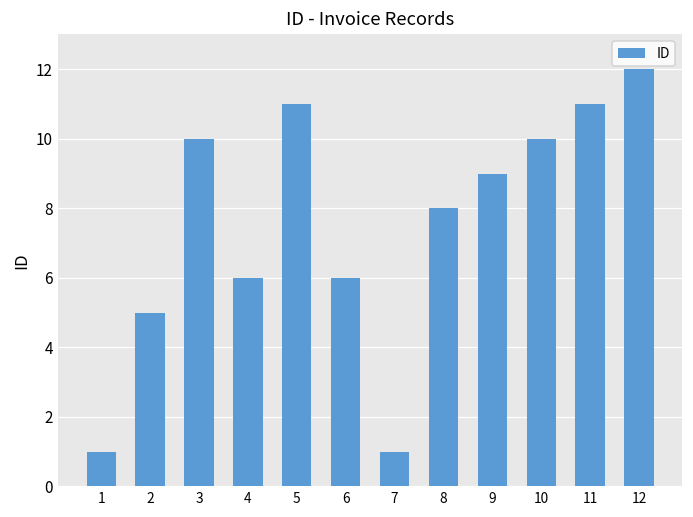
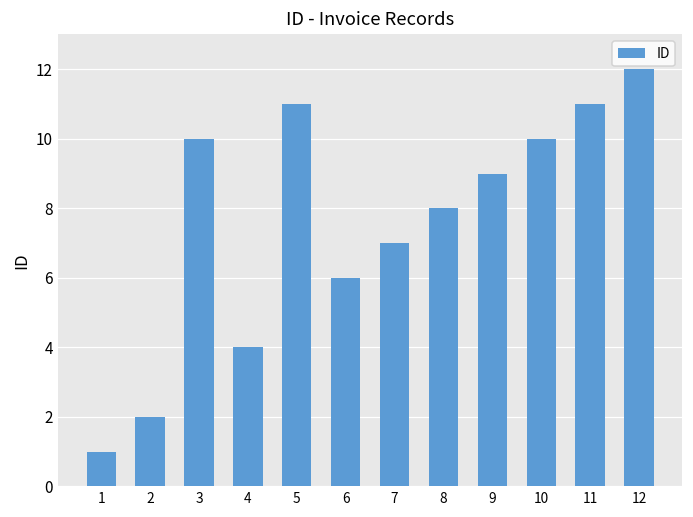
2: 5 -> 2
4: 6 -> 4
7: 1 -> 7
